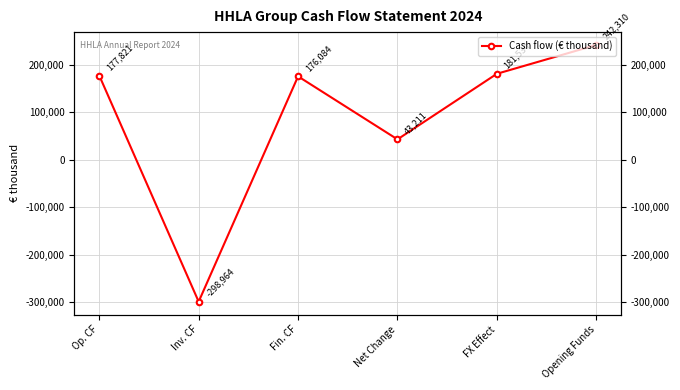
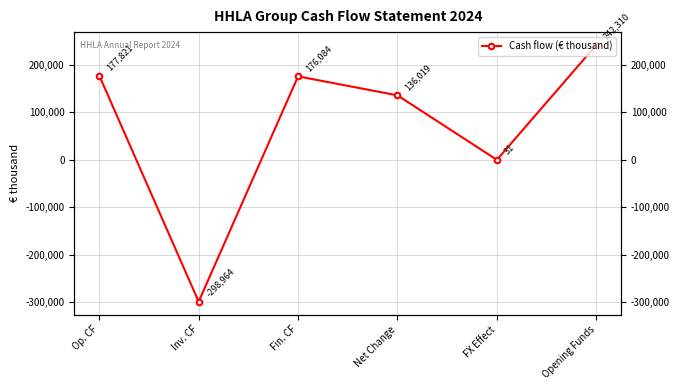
Net Change: 43,211 -> 136,019
FX Effect: 181,534 -> 31
